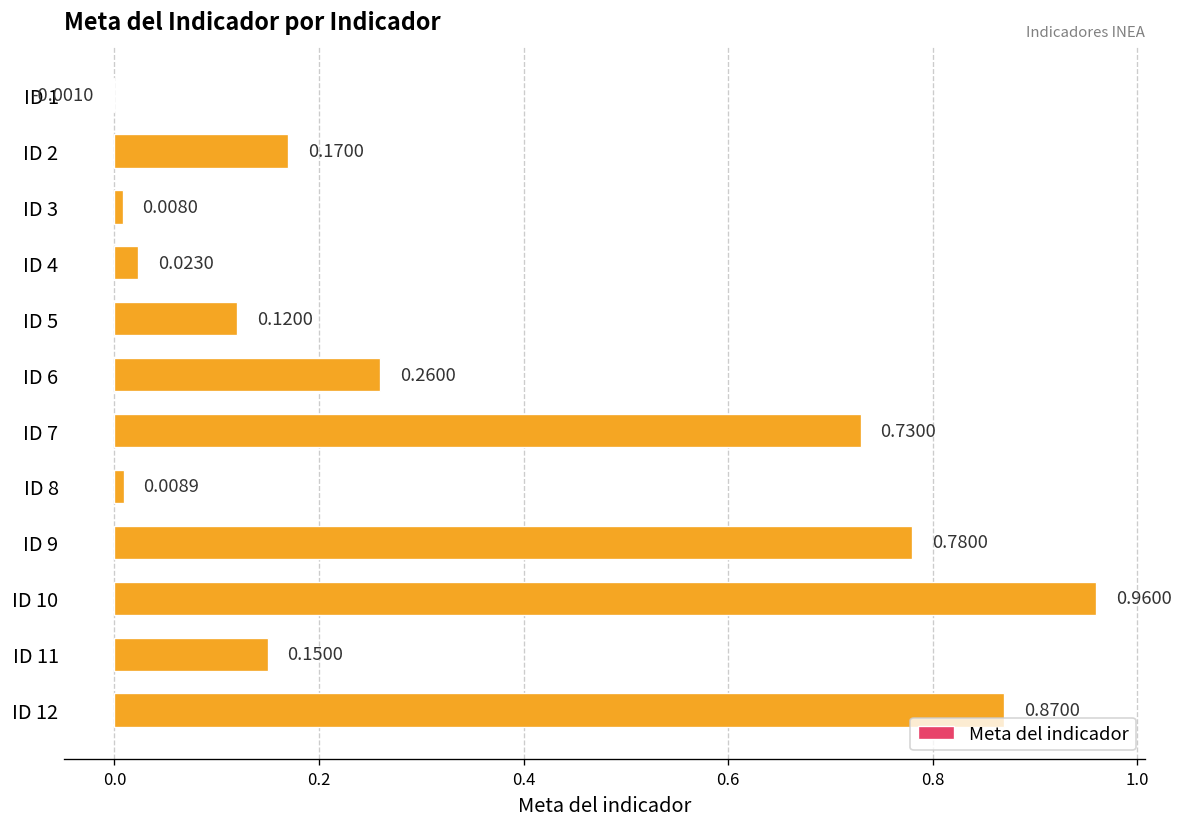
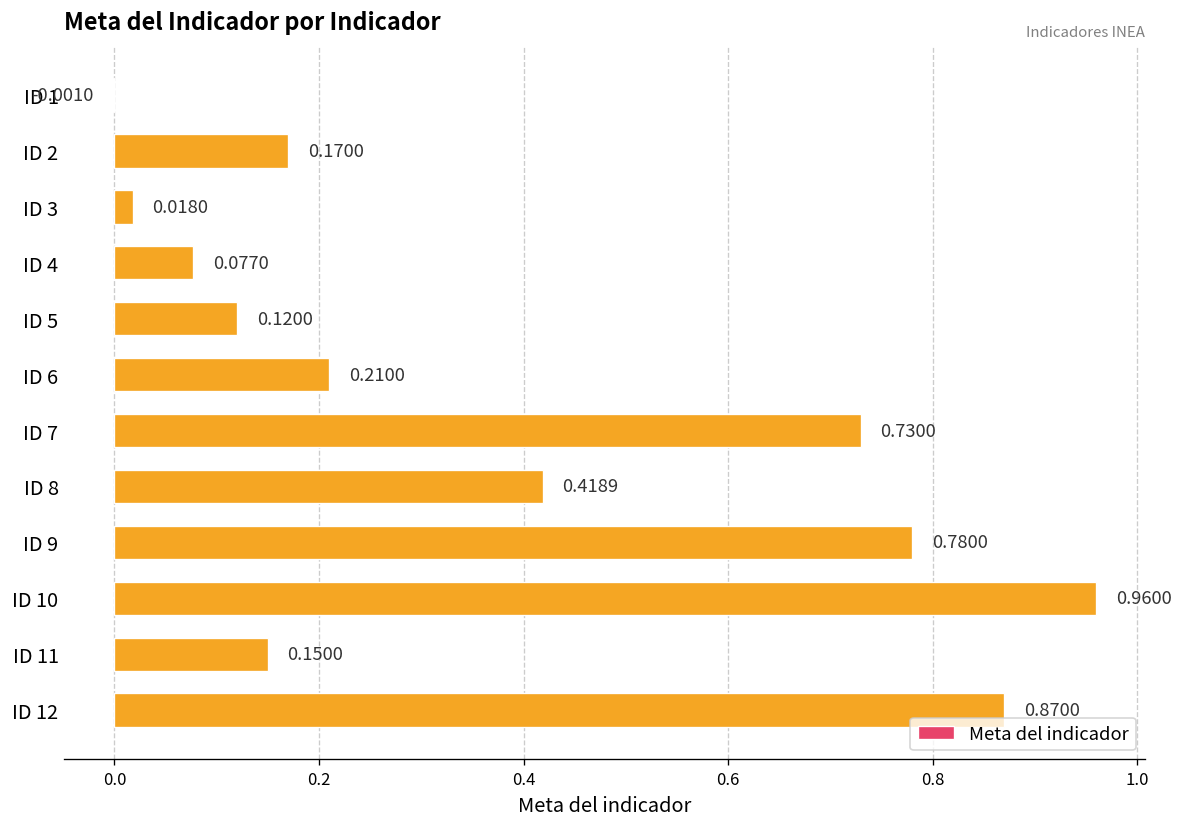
ID 3: 0.0080 -> 0.0180
ID 4: 0.0230 -> 0.0770
ID 6: 0.2600 -> 0.2100
ID 8: 0.0089 -> 0.4189
